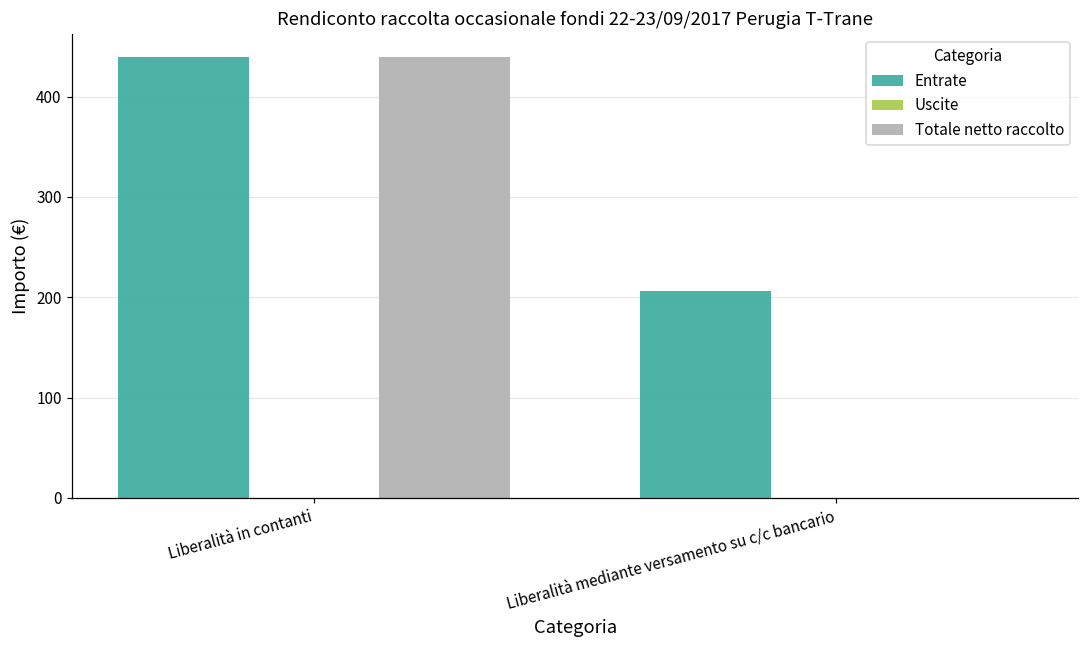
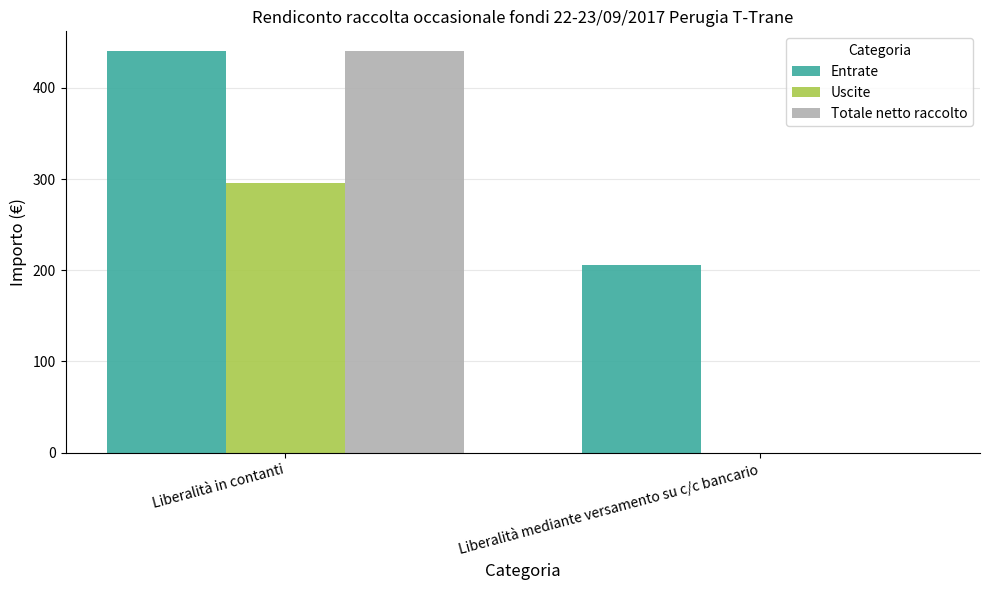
Uscite, Liberalità in contanti: 0 -> 300
